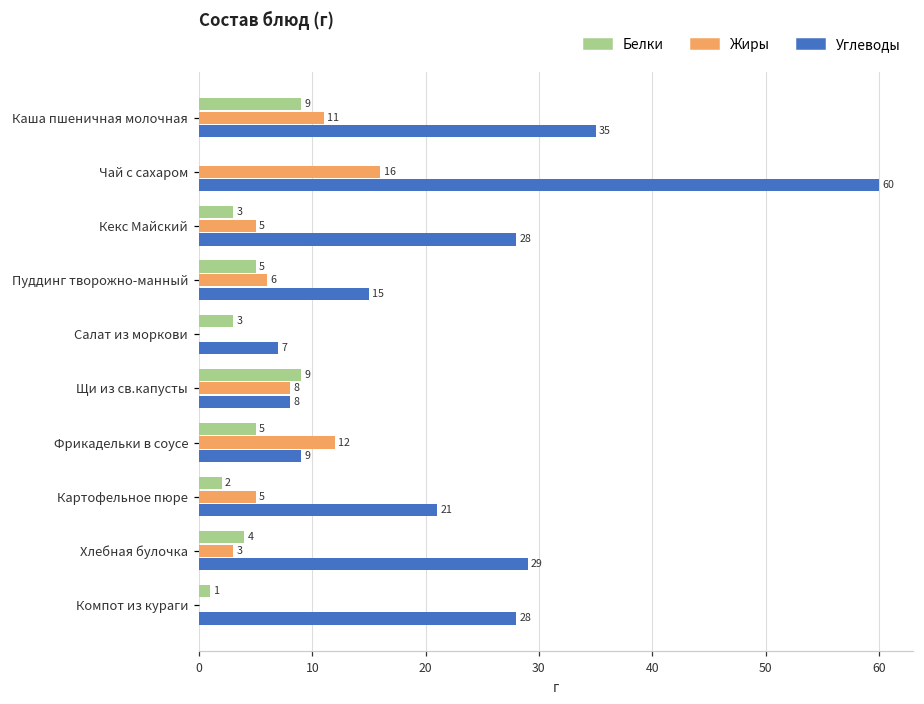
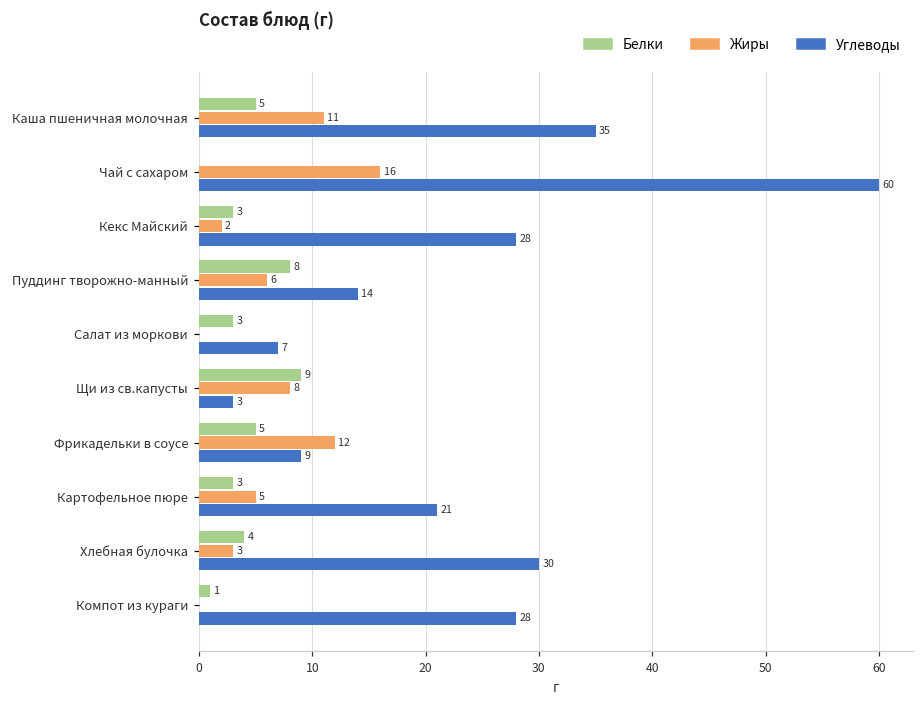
Белки, Каша пшеничная молочная: 9 -> 5
Жиры, Кекс Майский: 5 -> 2
Белки, Пуддинг творожно-манный: 5 -> 8
Углеводы, Пуддинг творожно-манный: 15 -> 14
Углеводы, Щи из св.капусты: 8 -> 3
Белки, Картофельное пюре: 2 -> 3
Углеводы, Хлебная булочка: 29 -> 30
